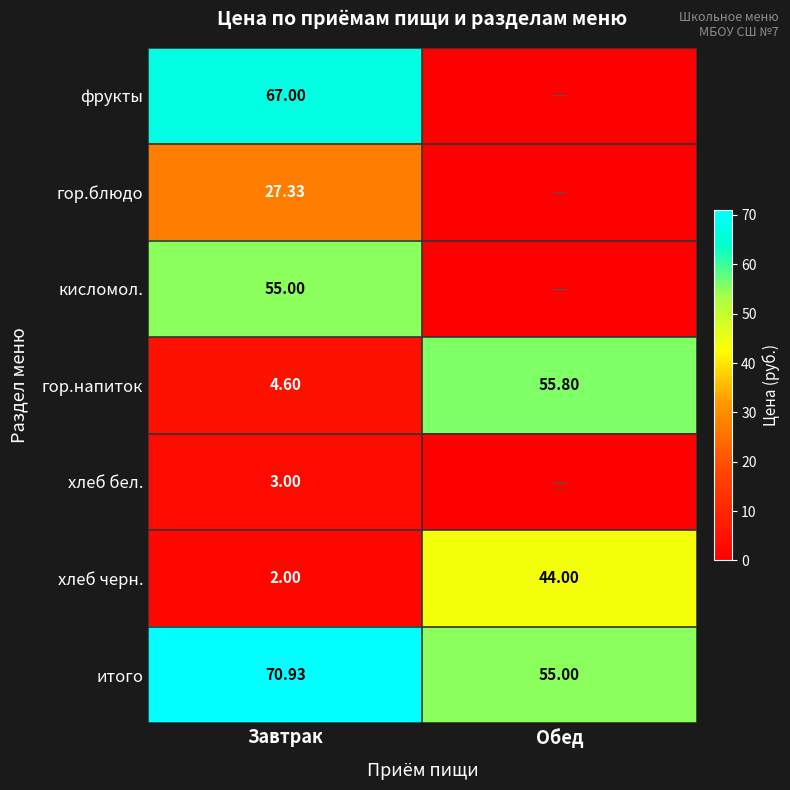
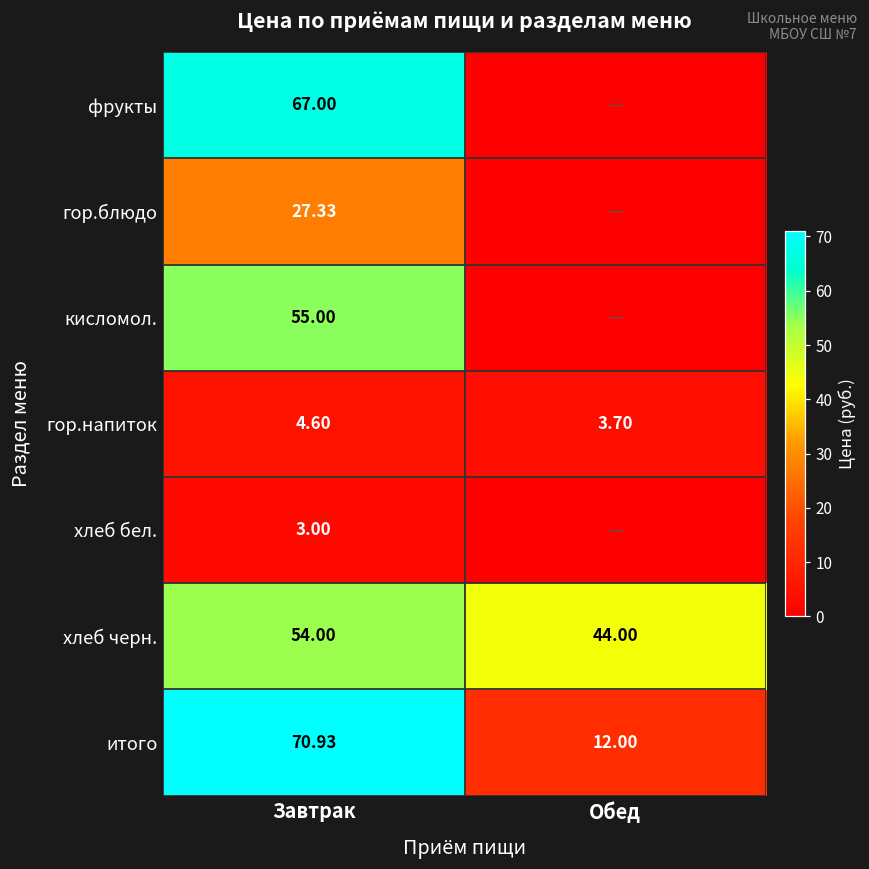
гор.напиток, Обед: 55.80 -> 3.70
хлеб черн., Завтрак: 2.00 -> 54.00
итого, Обед: 55.00 -> 12.00
